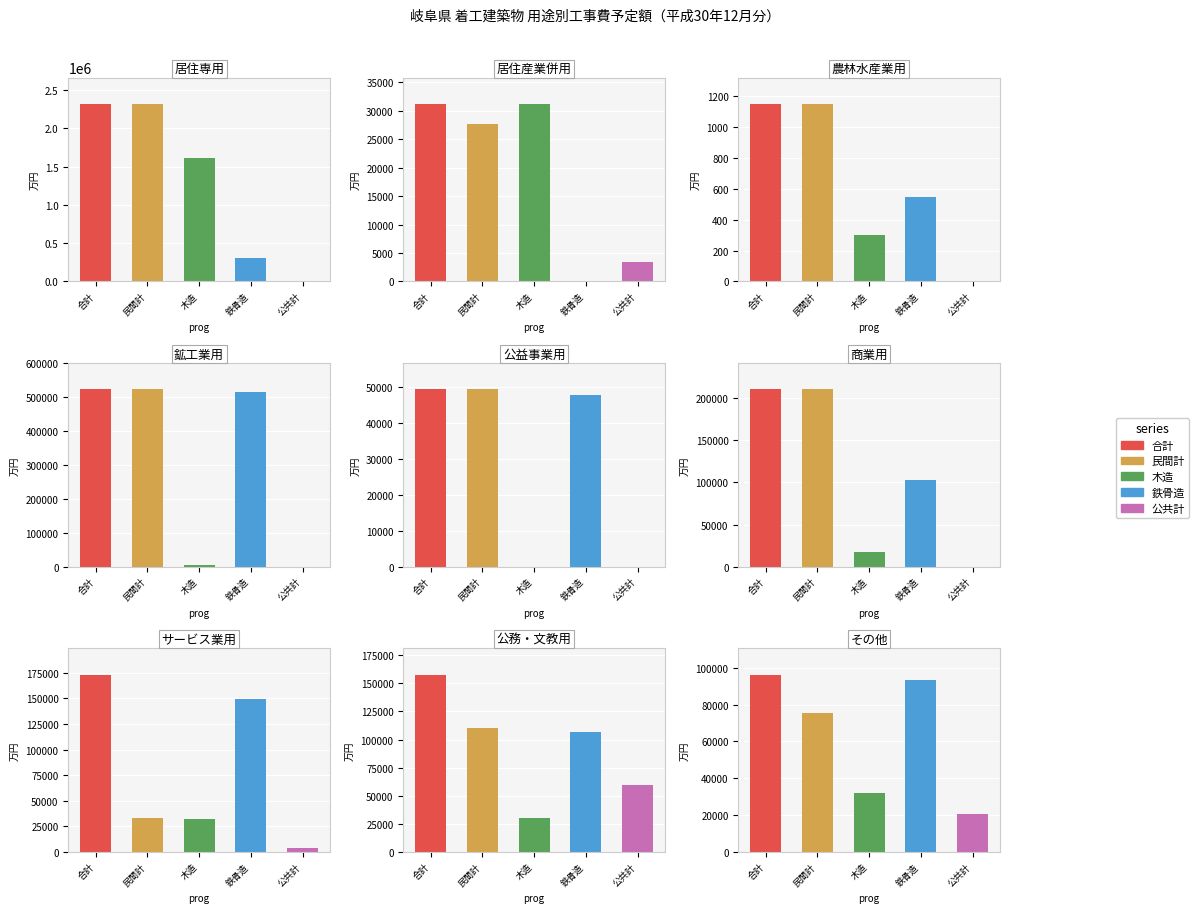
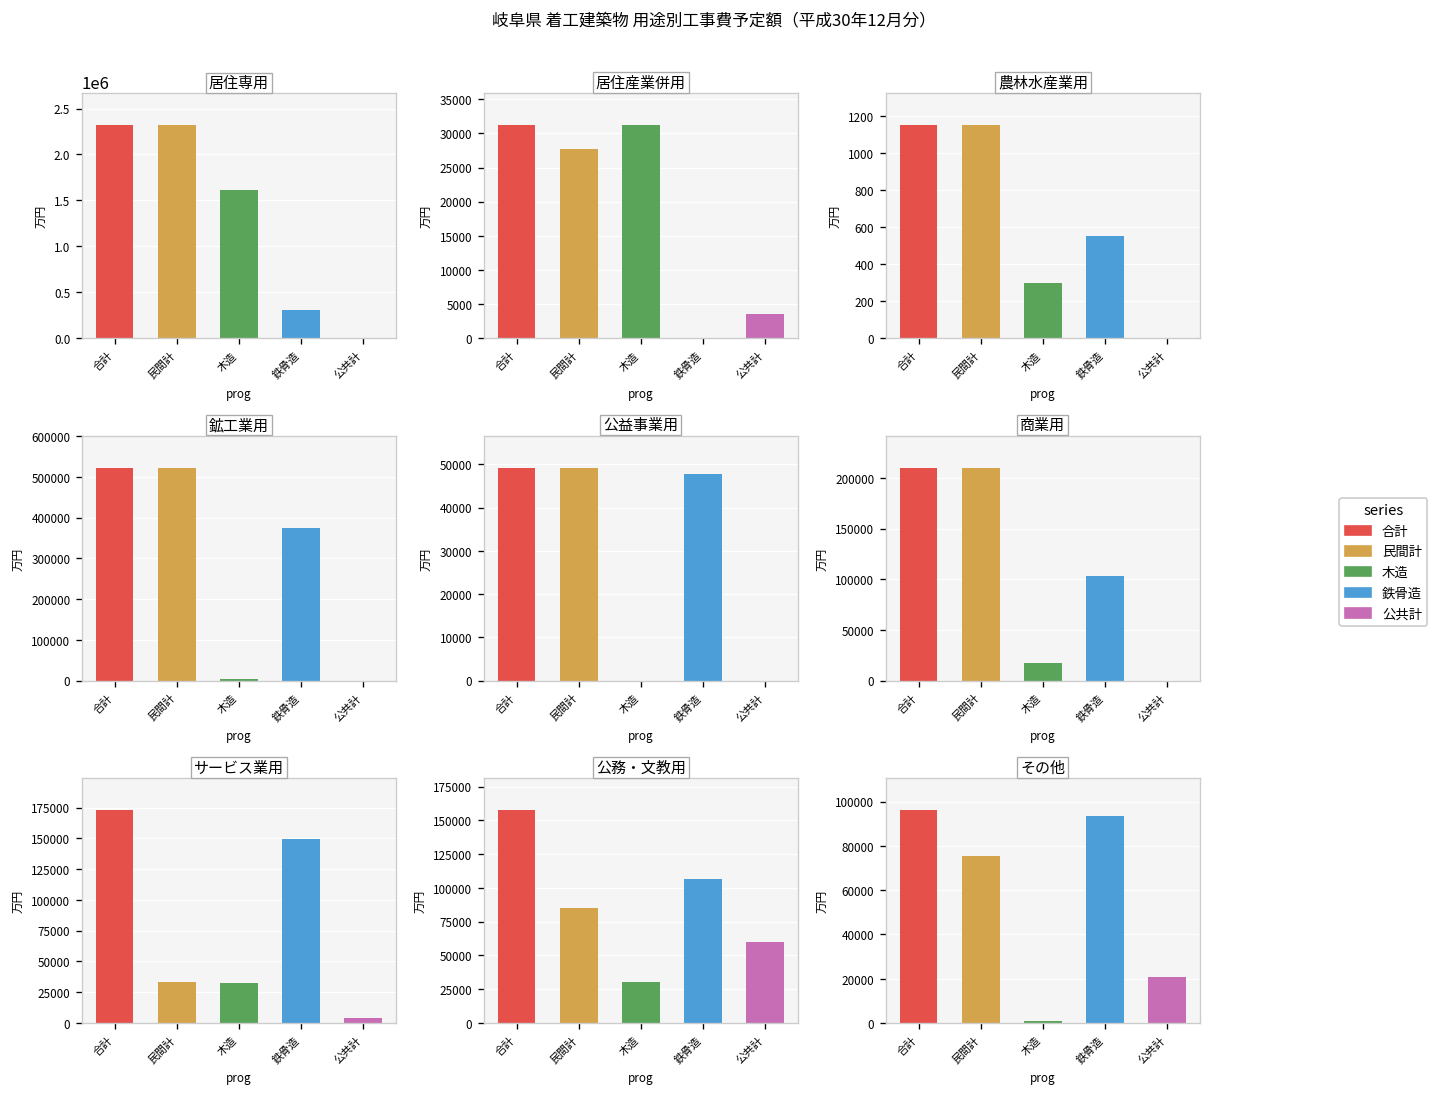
鉱工業用, 鉄骨造: 520000 -> 380000
公務・文教用, 民間計: 110000 -> 85000
その他, 木造: 32000 -> 1000
